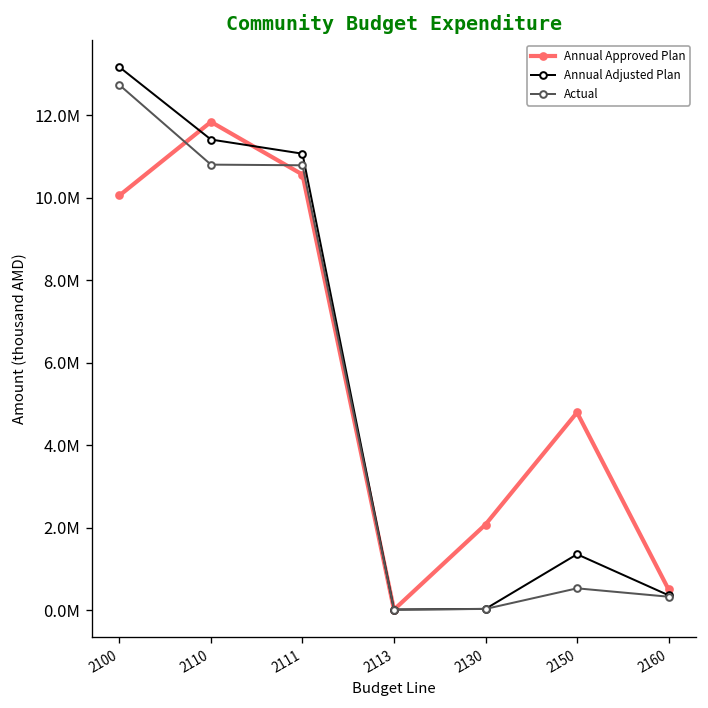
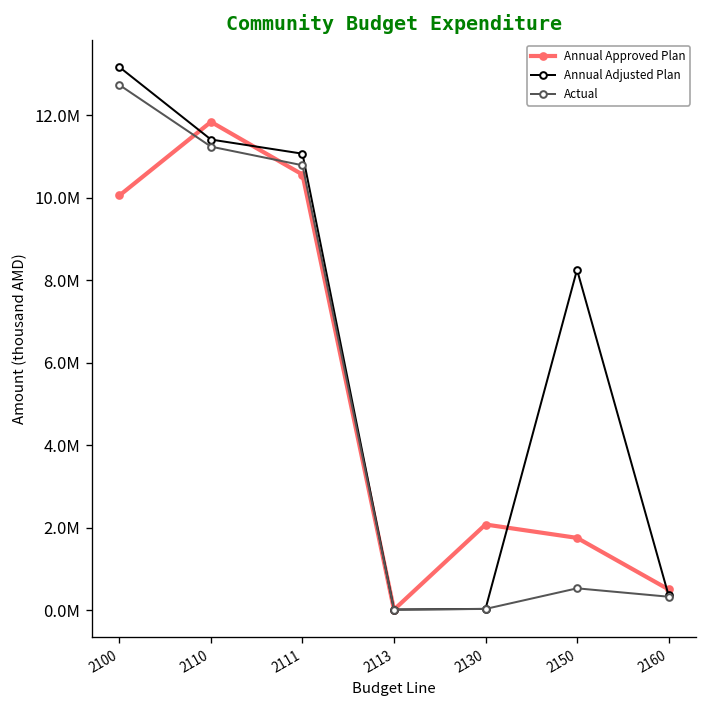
Actual, 2110: 10800000 -> 11200000
Annual Approved Plan, 2150: 4800000 -> 1800000
Annual Adjusted Plan, 2150: 1400000 -> 8300000
